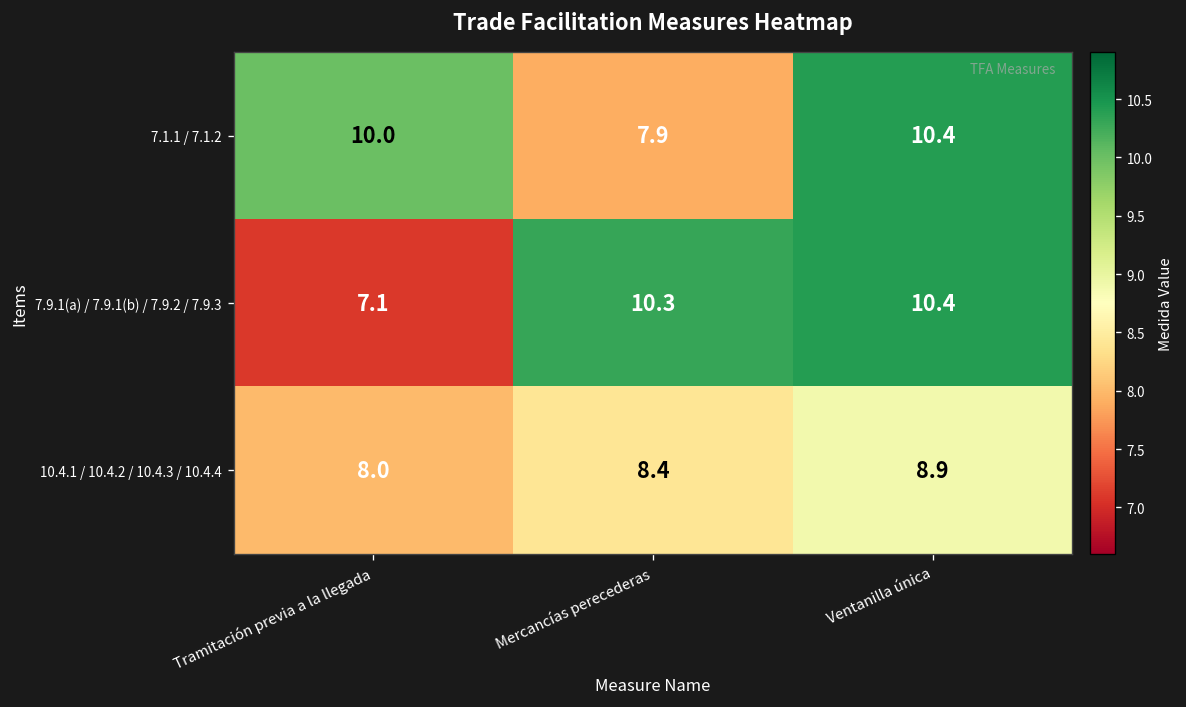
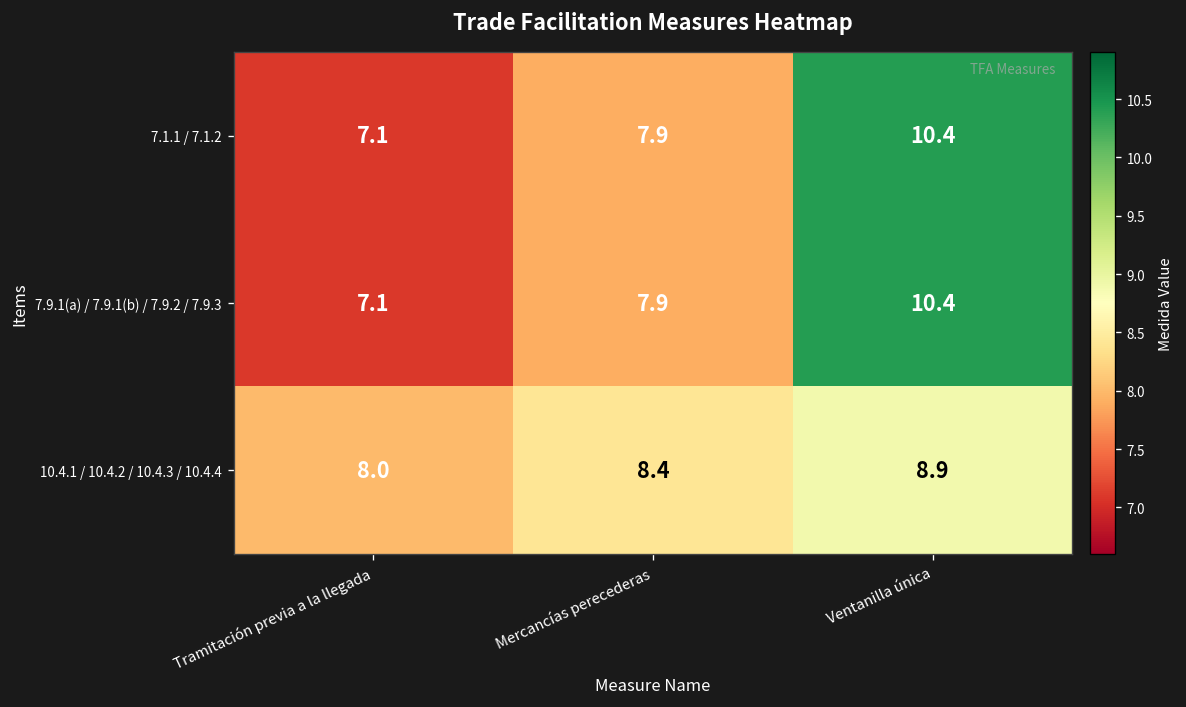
7.1.1 / 7.1.2, Tramitación previa a la llegada: 10.0 -> 7.1
7.9.1(a) / 7.9.1(b) / 7.9.2 / 7.9.3, Mercancías perecederas: 10.3 -> 7.9
